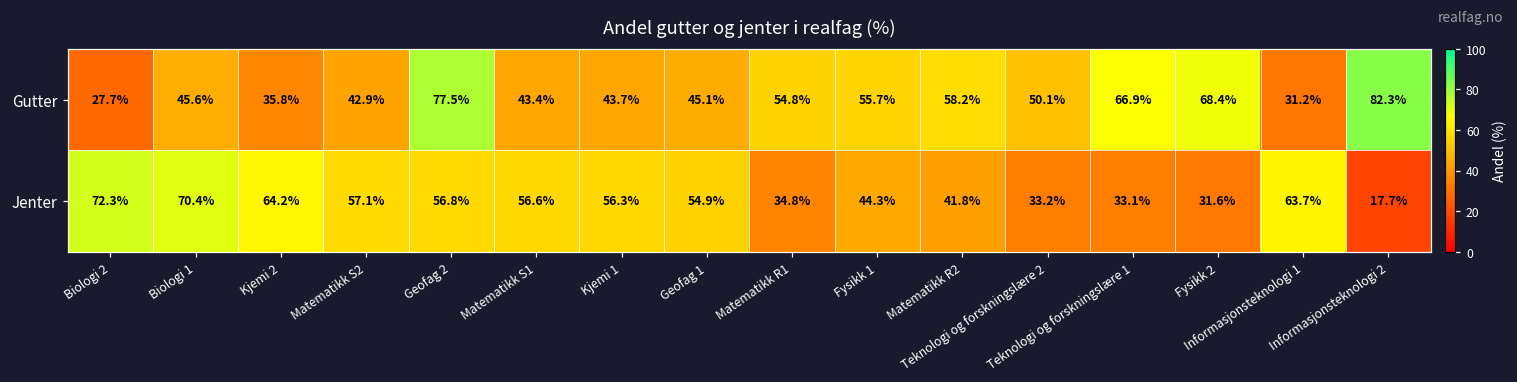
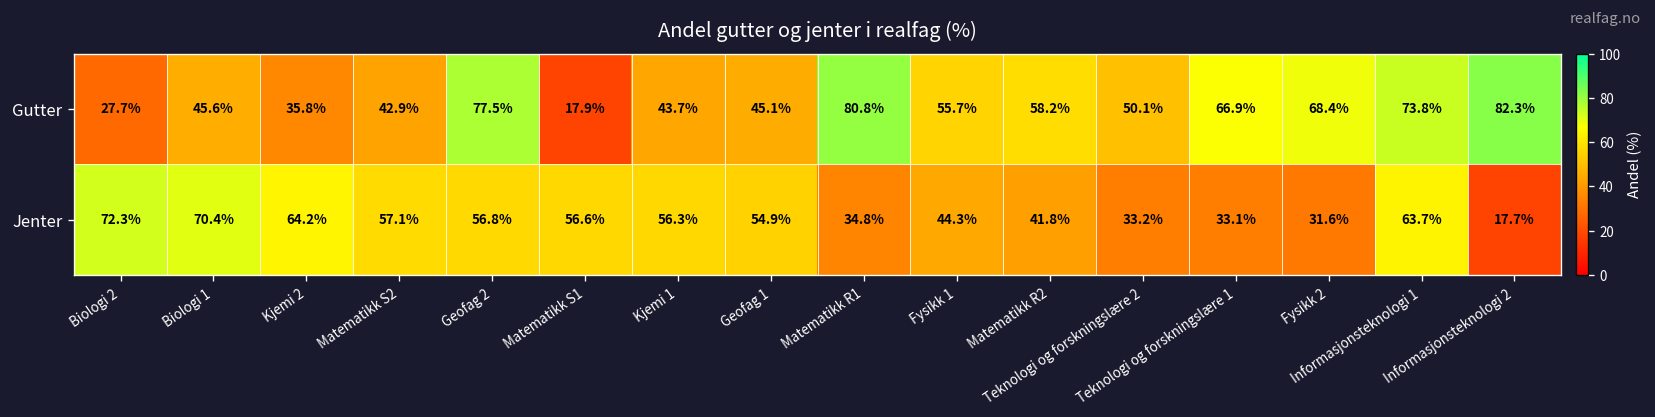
Gutter, Matematikk S1: 43.4% -> 17.9%
Gutter, Matematikk R1: 54.8% -> 80.8%
Gutter, Informasjonsteknologi 1: 31.2% -> 73.8%
